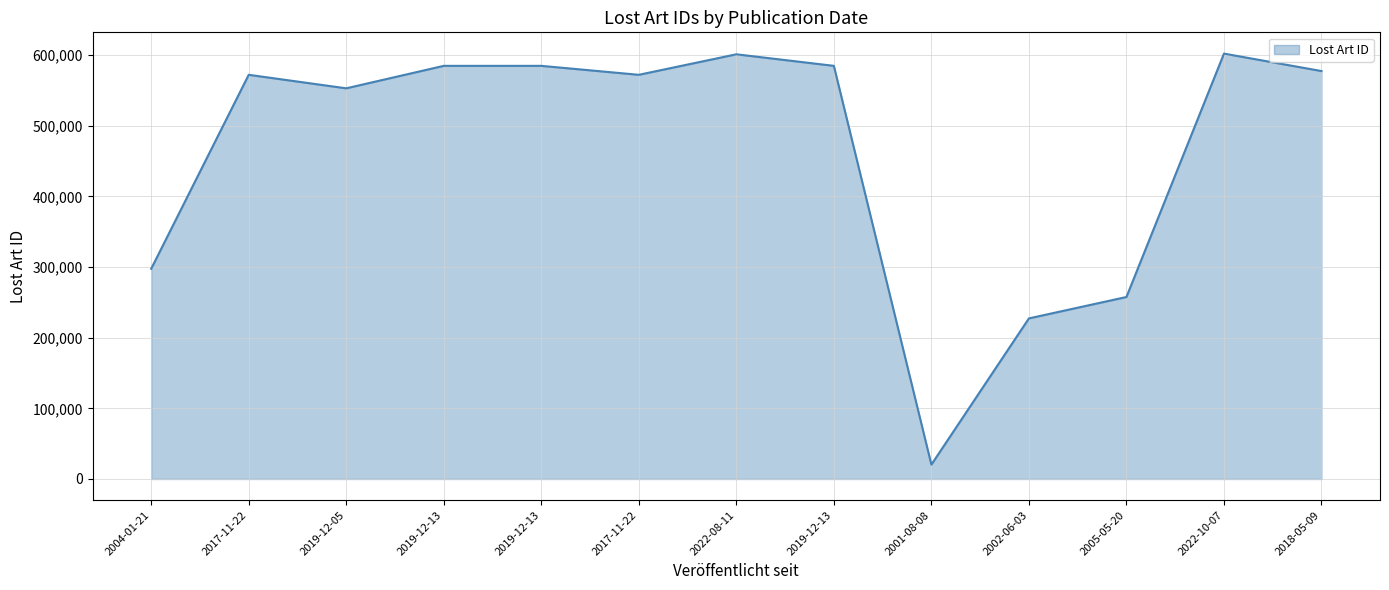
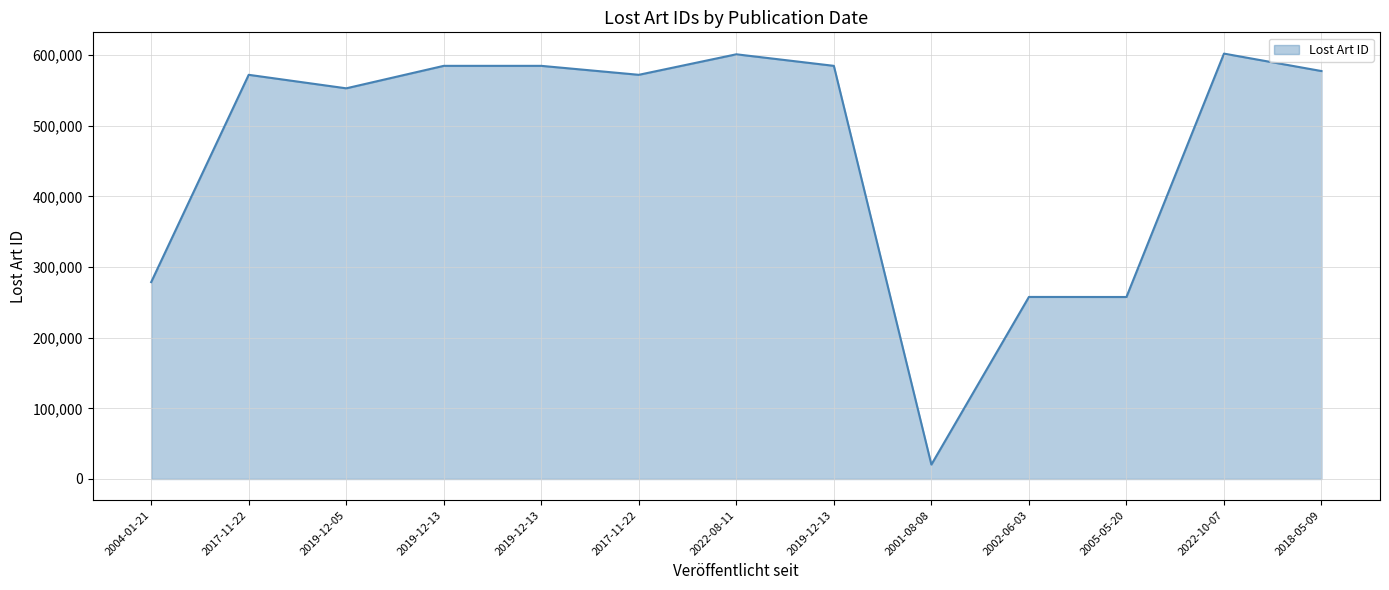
2004-01-21: 300,000 -> 280,000
2002-06-03: 230,000 -> 260,000
